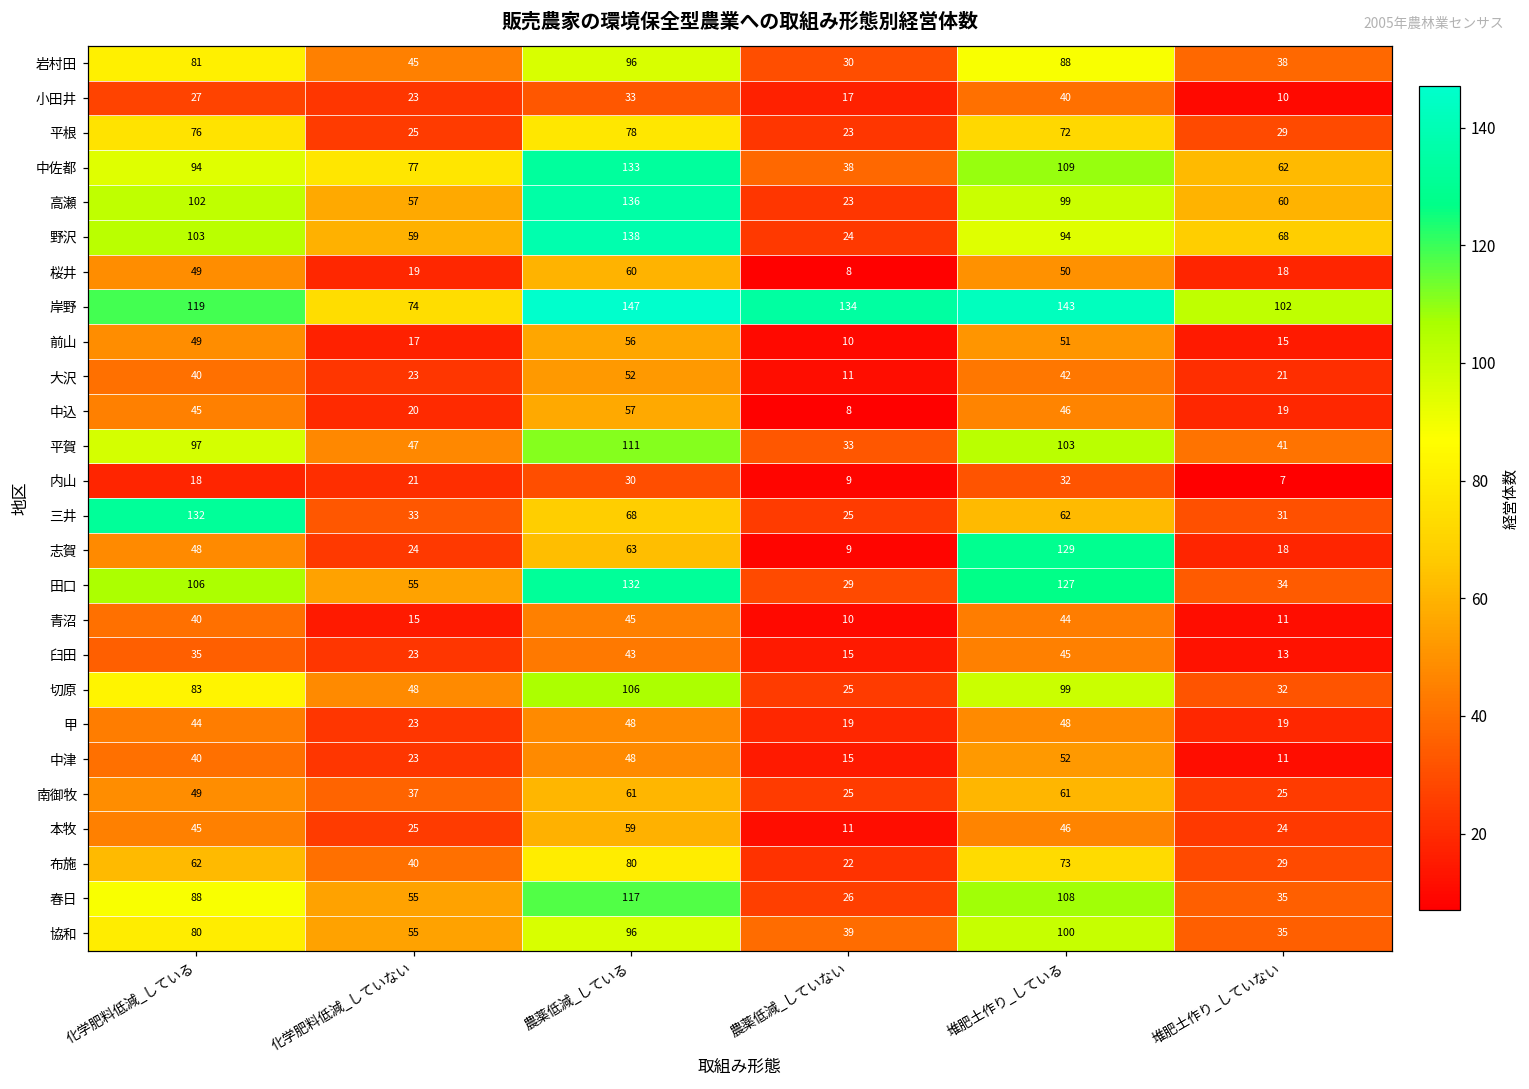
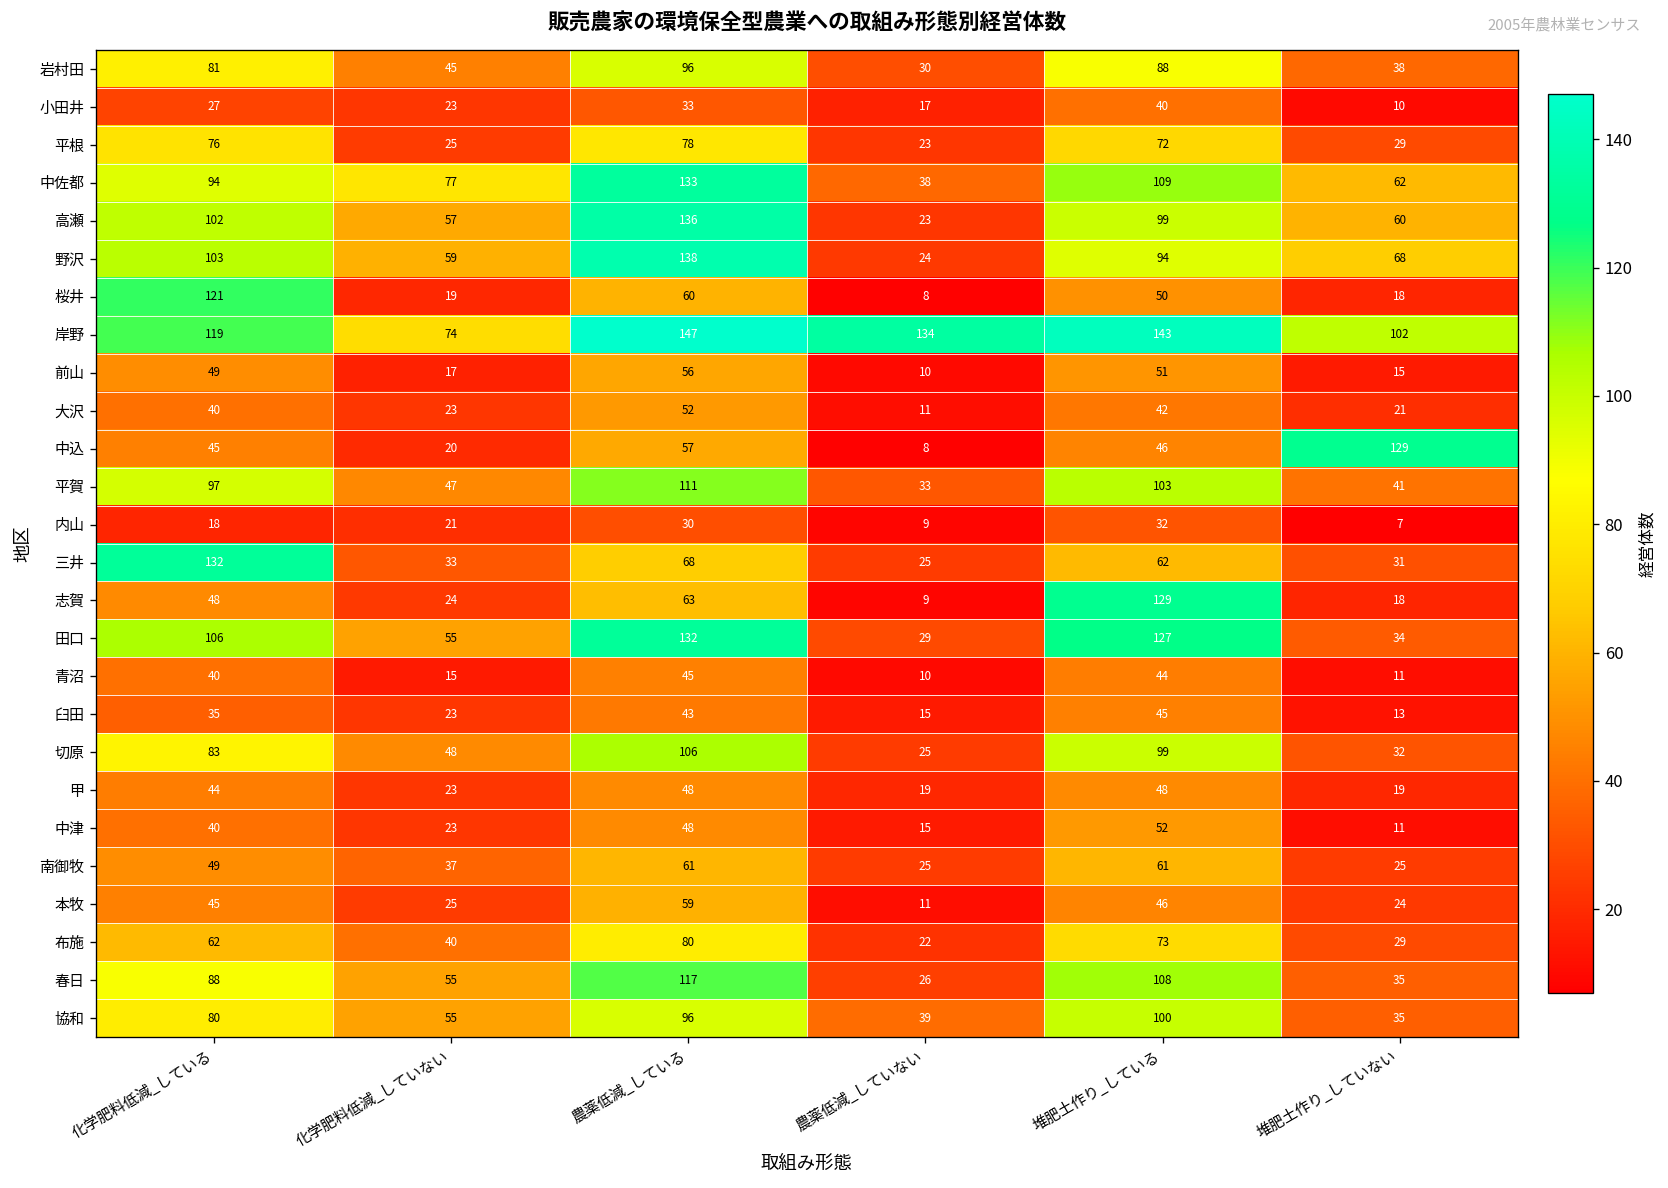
桜井, 化学肥料低減_している: 49 -> 121
中込, 堆肥土作り_していない: 19 -> 129
